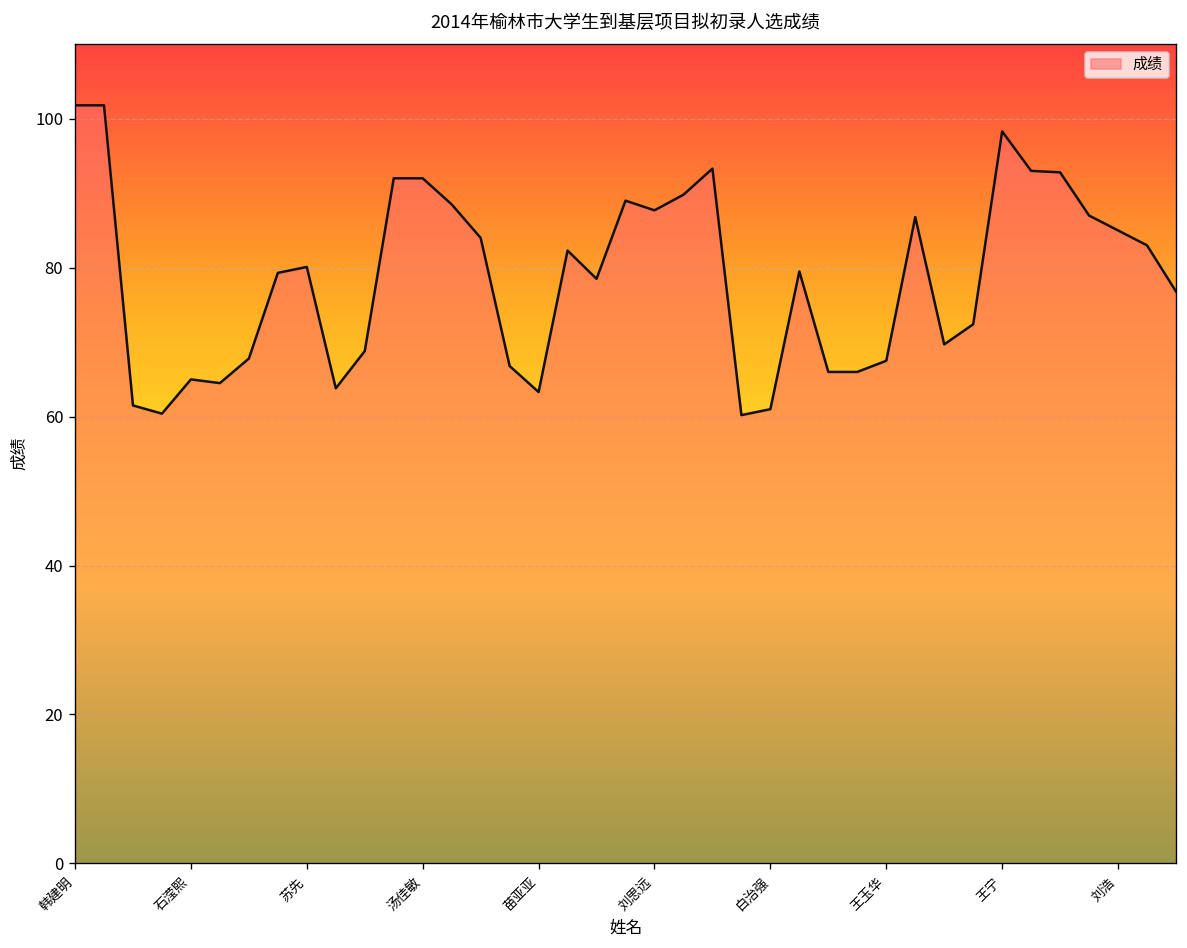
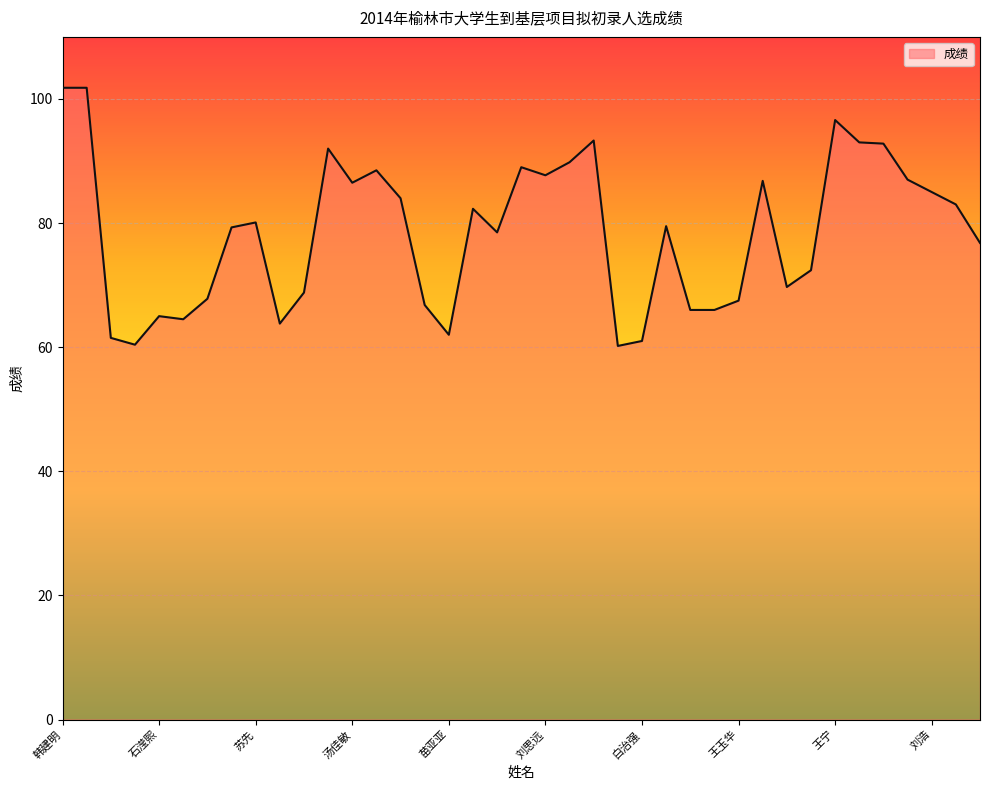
汤佳敏: 92 -> 87
苗亚亚: 63 -> 62
王宁: 98 -> 97
